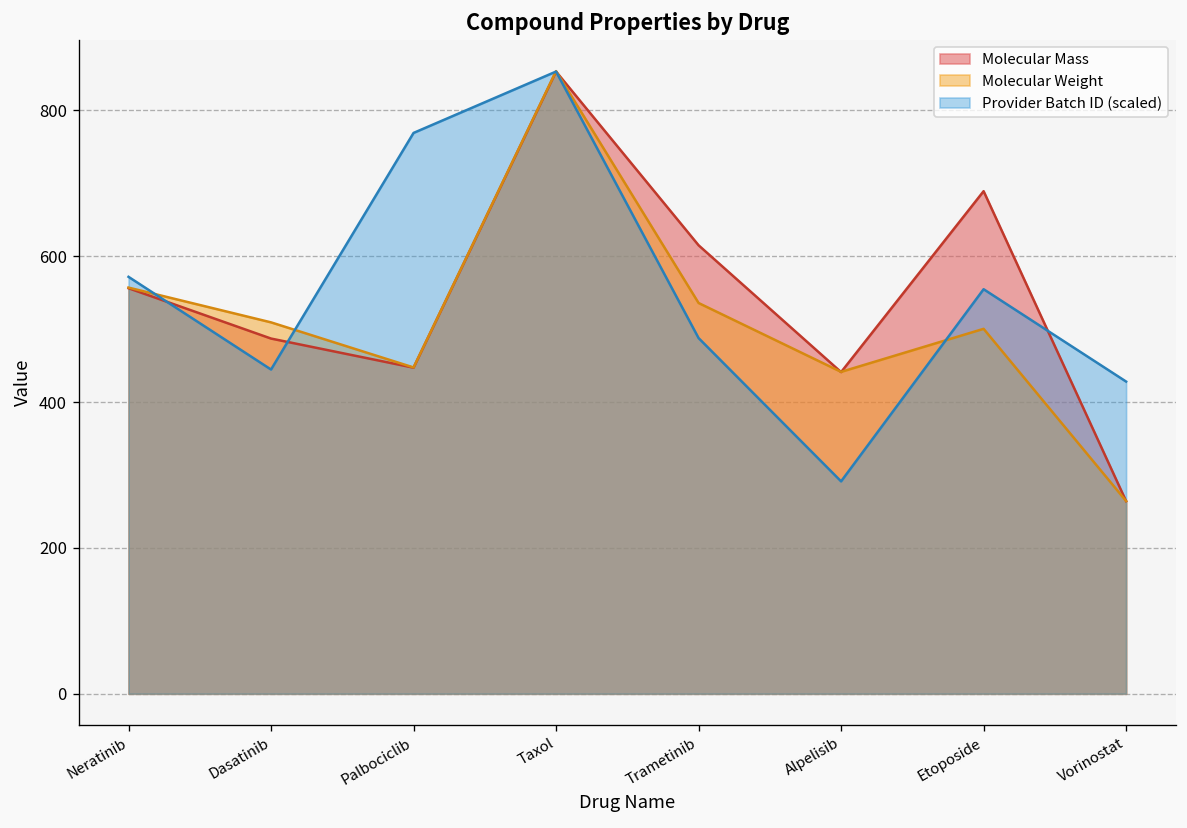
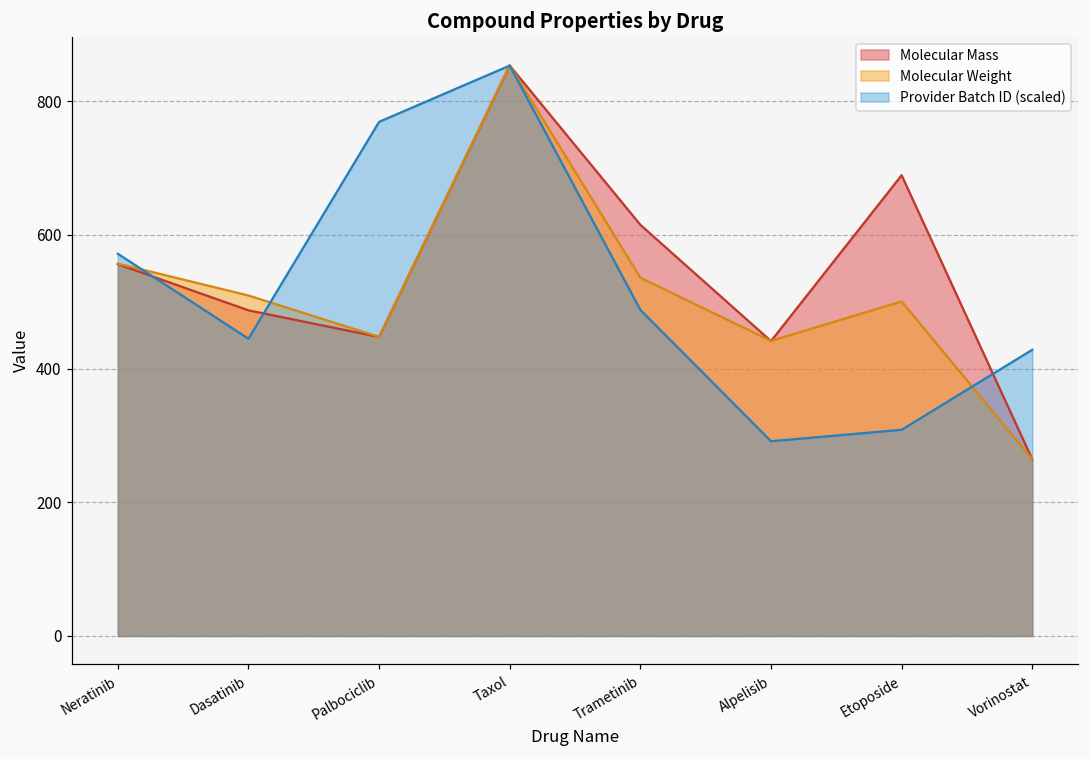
Provider Batch ID (scaled), Etoposide: 550 -> 310
